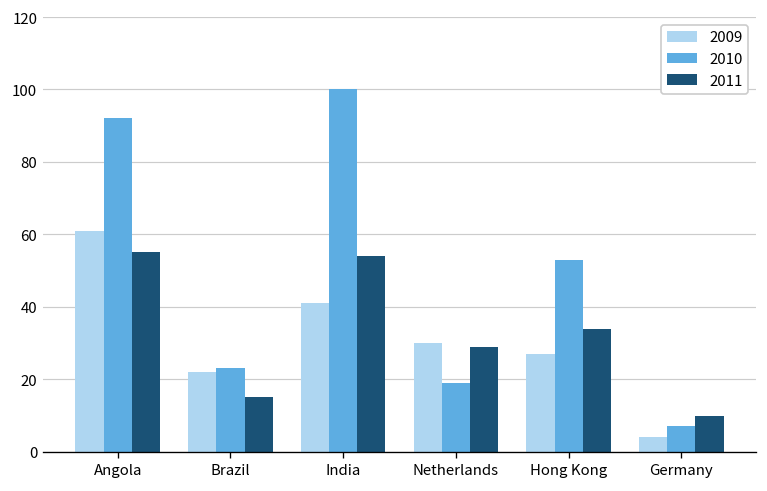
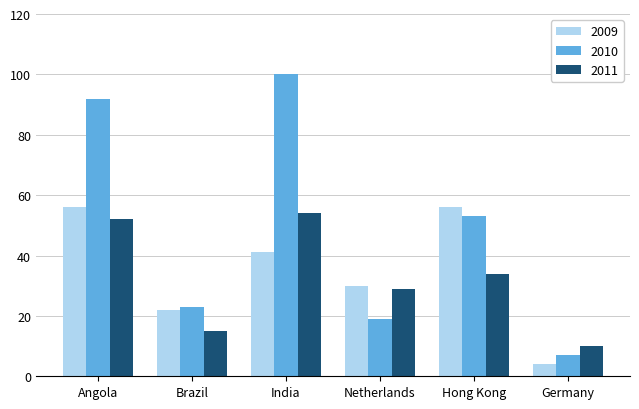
2009, Angola: 61 -> 56
2011, Angola: 55 -> 52
2009, Hong Kong: 27 -> 56
